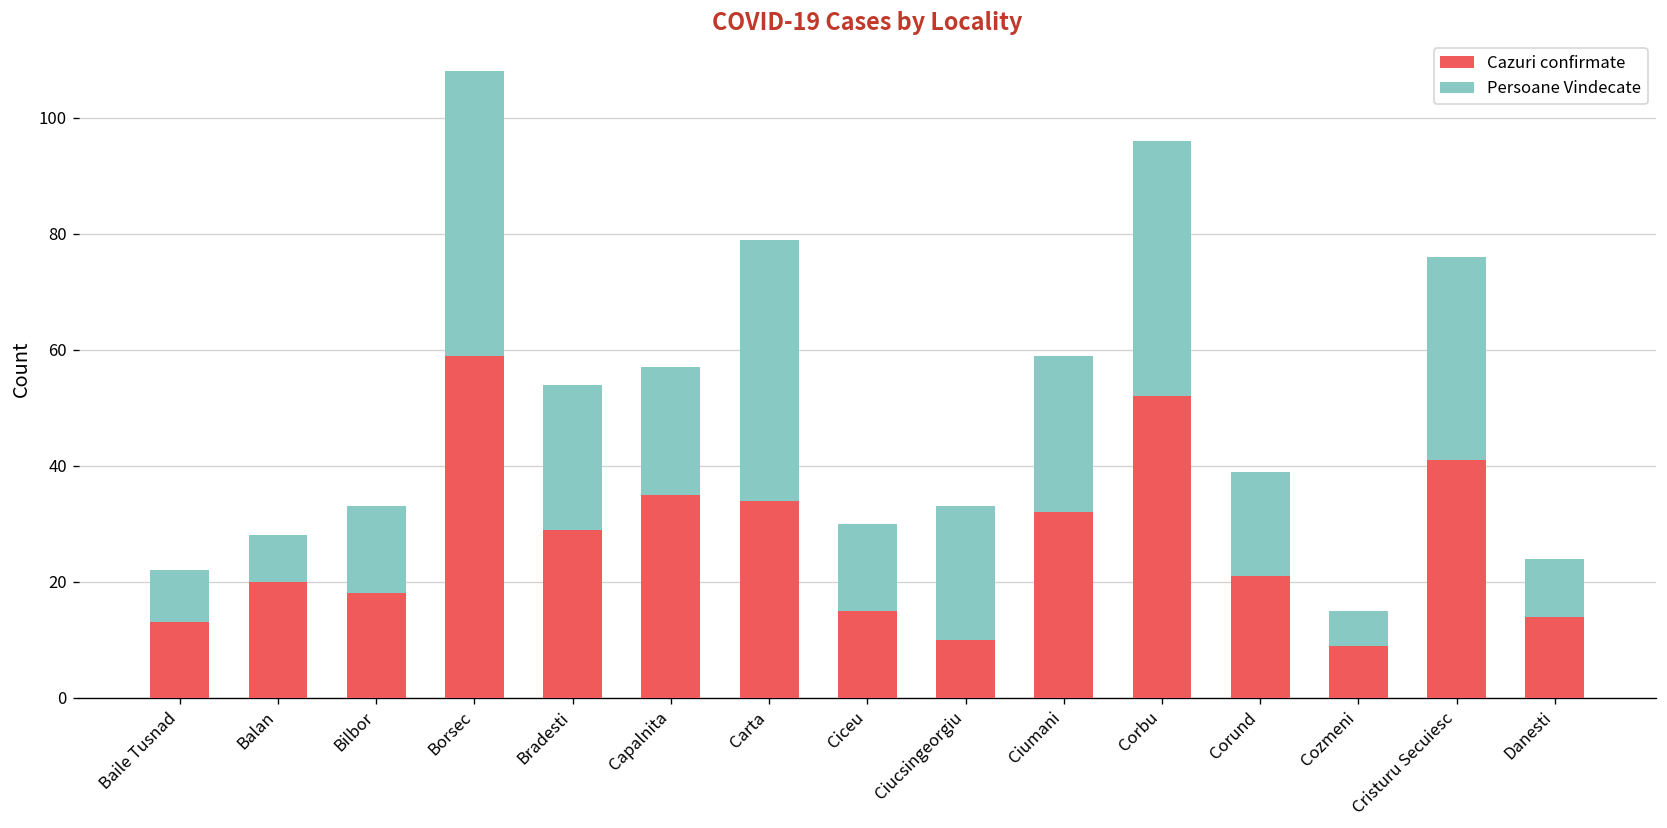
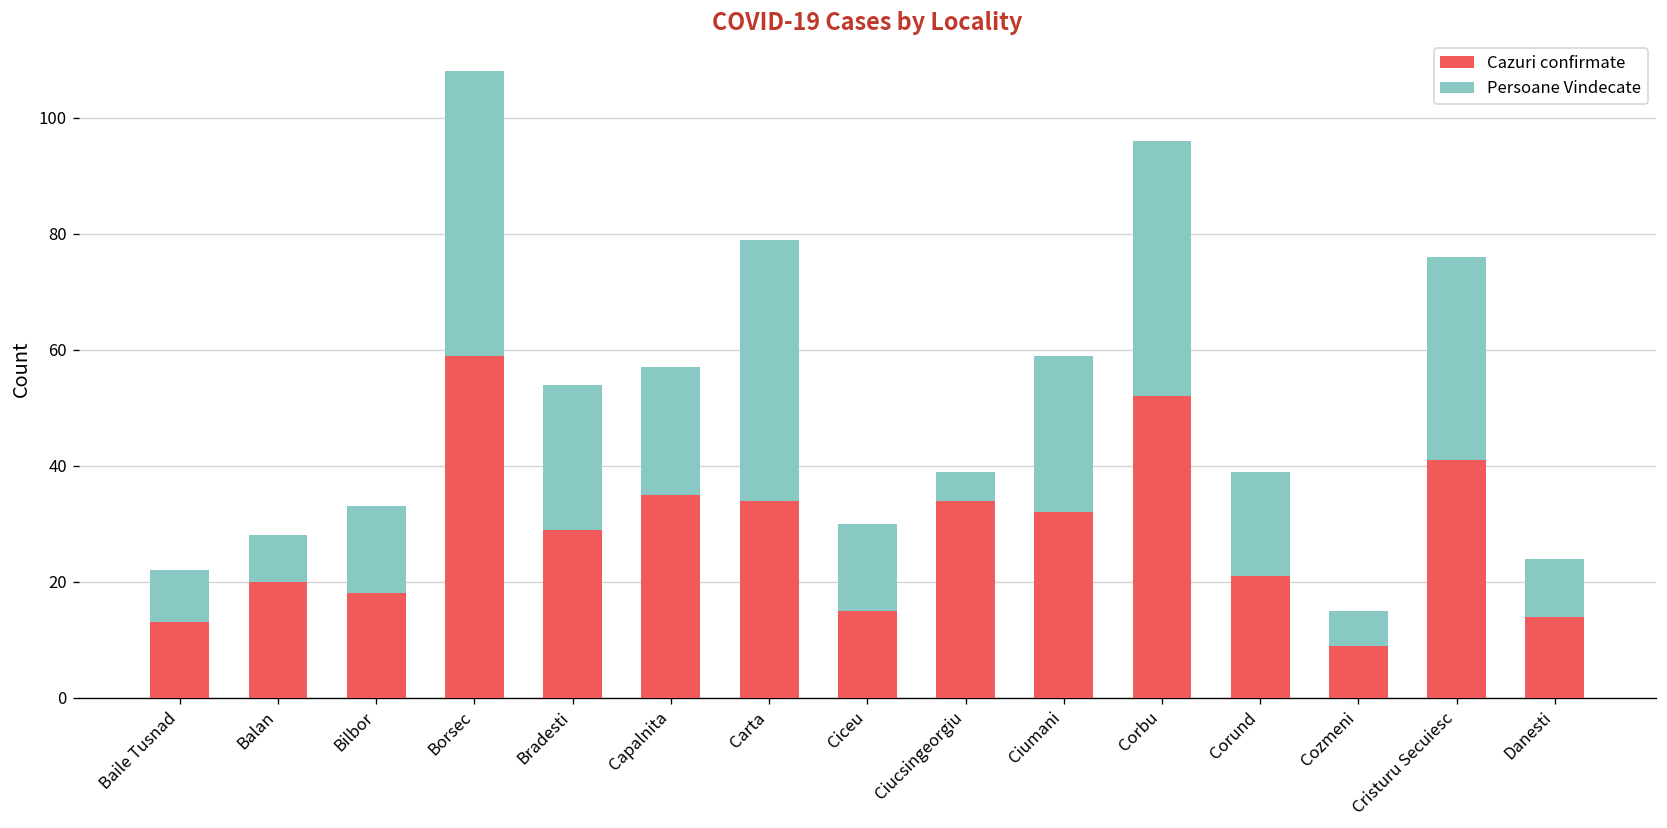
Cazuri confirmate, Ciucsingeorgiu: 10 -> 34
Persoane Vindecate, Ciucsingeorgiu: 23 -> 5
